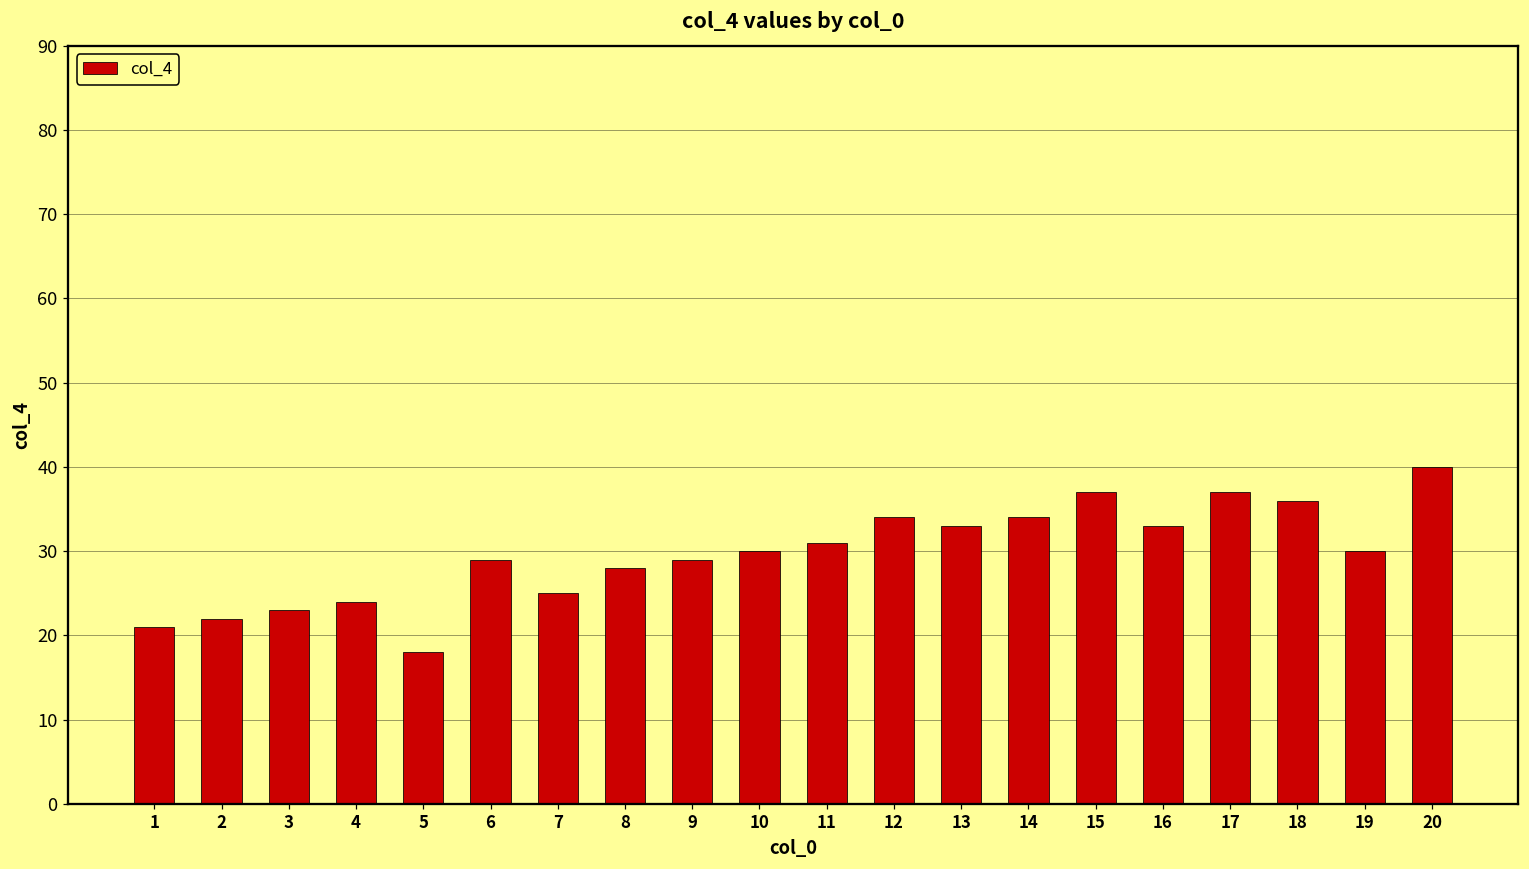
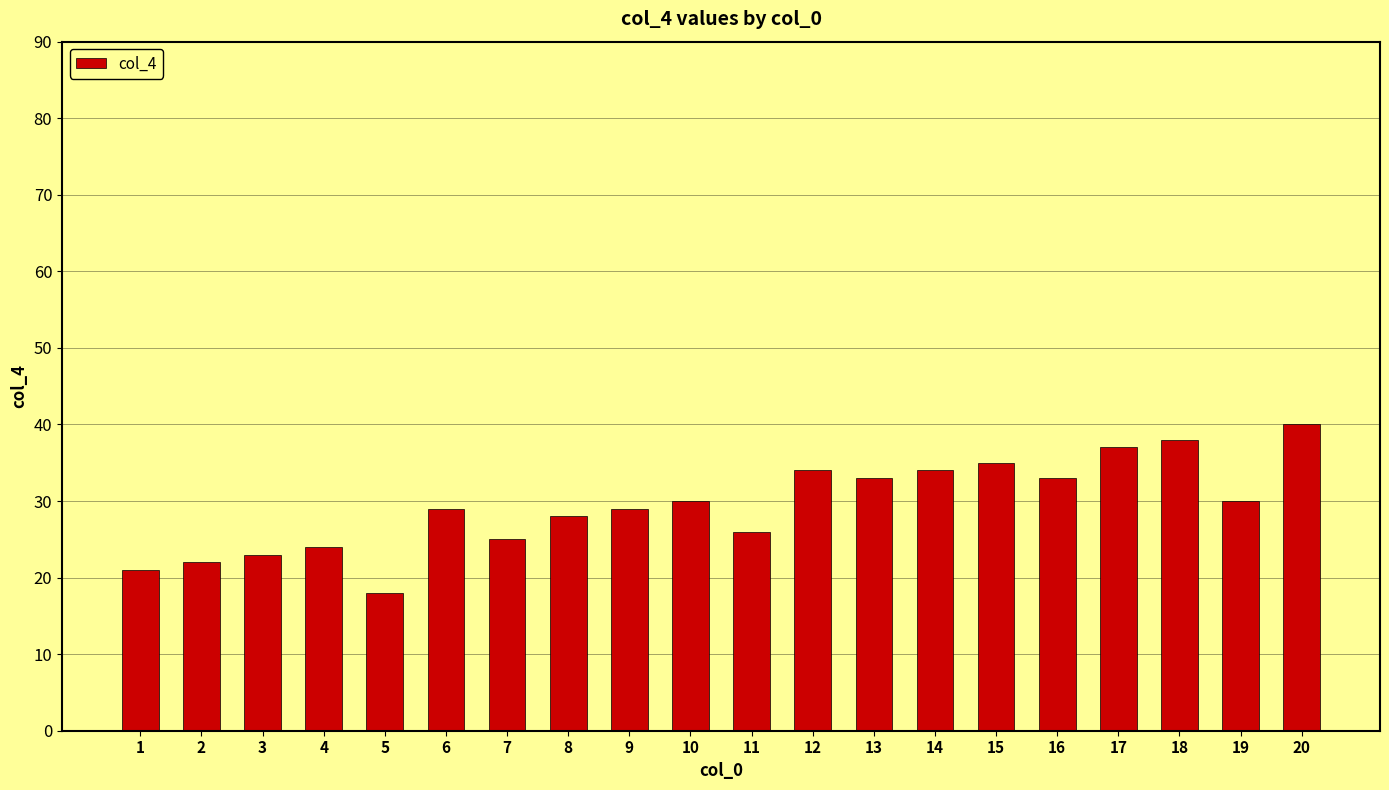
11: 31 -> 26
15: 37 -> 35
18: 36 -> 38
